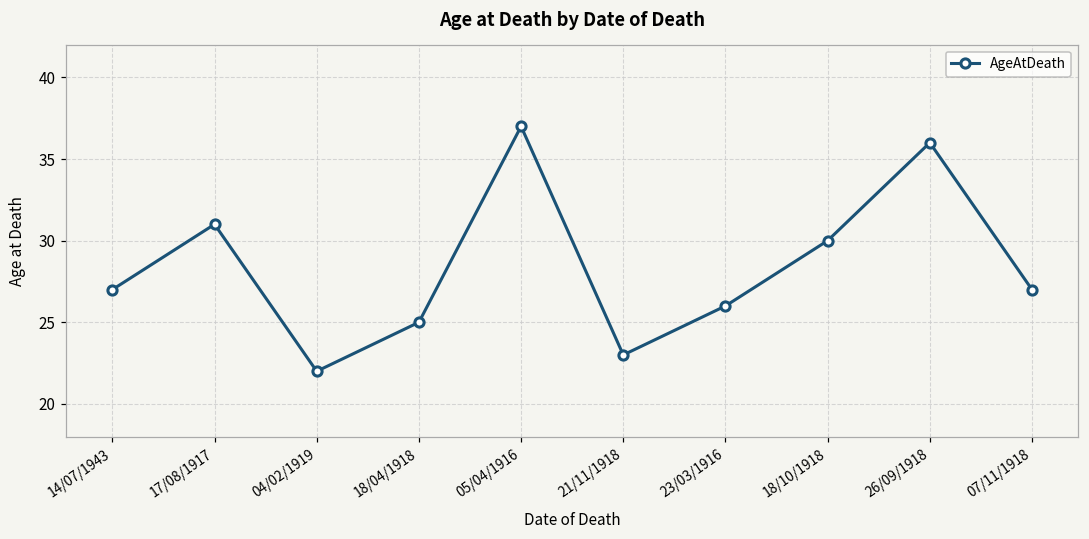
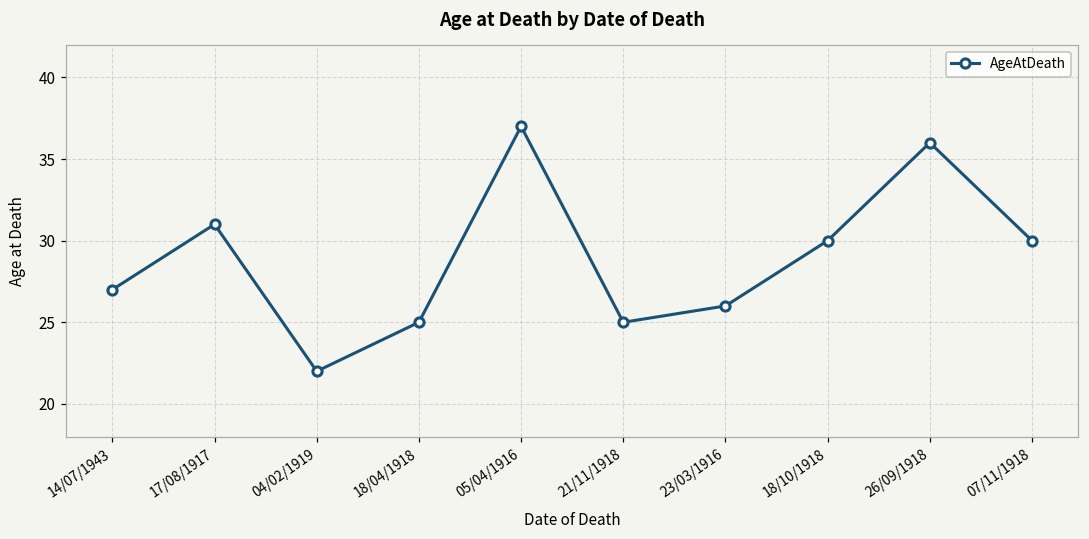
21/11/1918: 23 -> 25
07/11/1918: 27 -> 30
